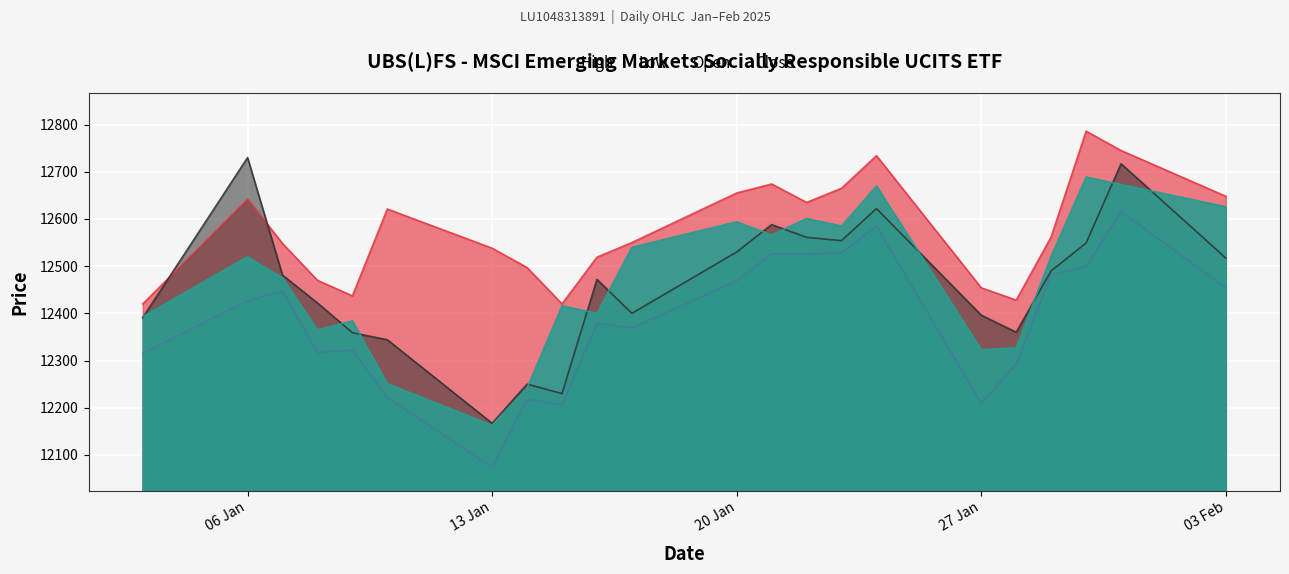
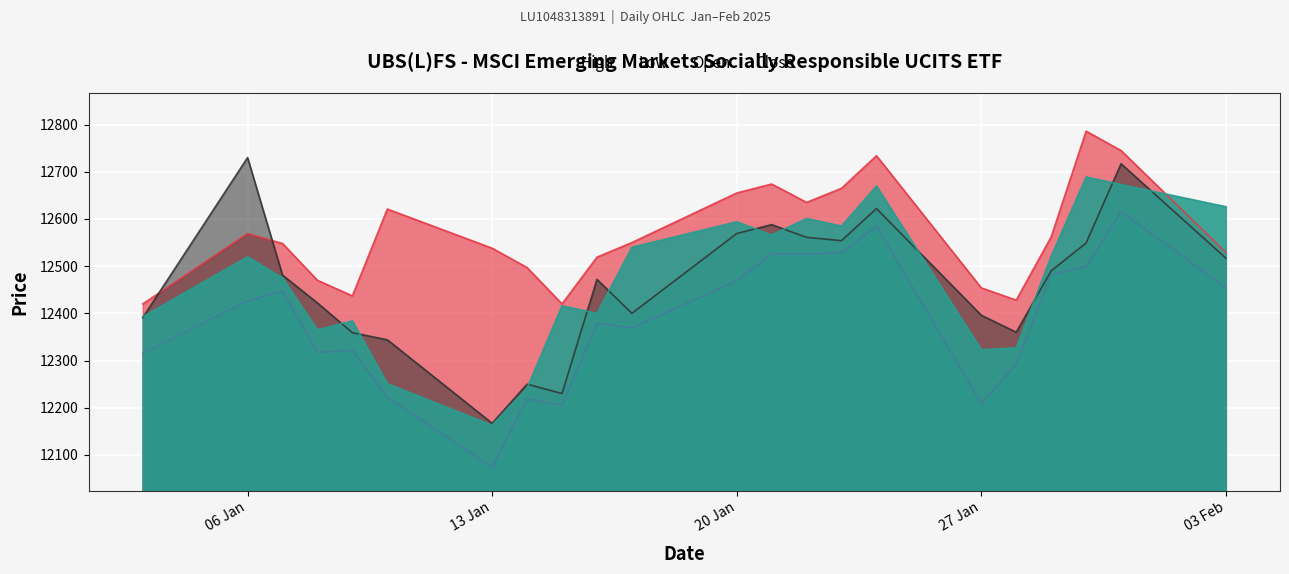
High, 06 Jan: 12640 -> 12570
Open, 20 Jan: 12530 -> 12570
High, 03 Feb: 12650 -> 12530
